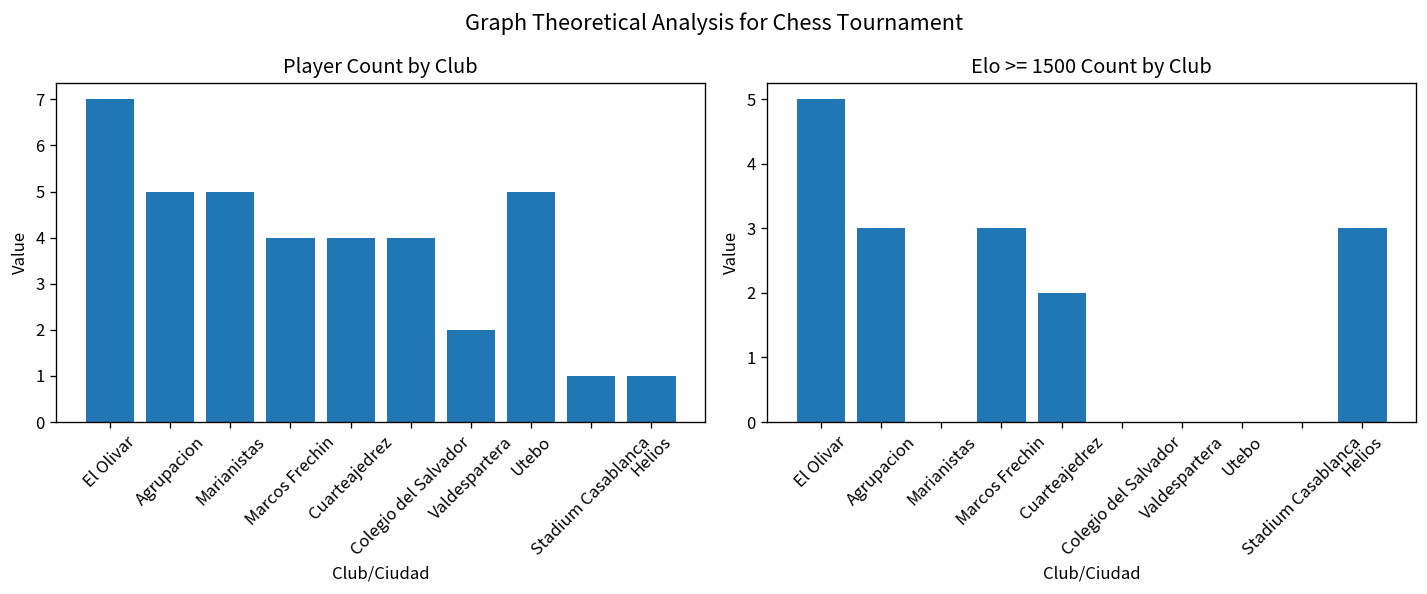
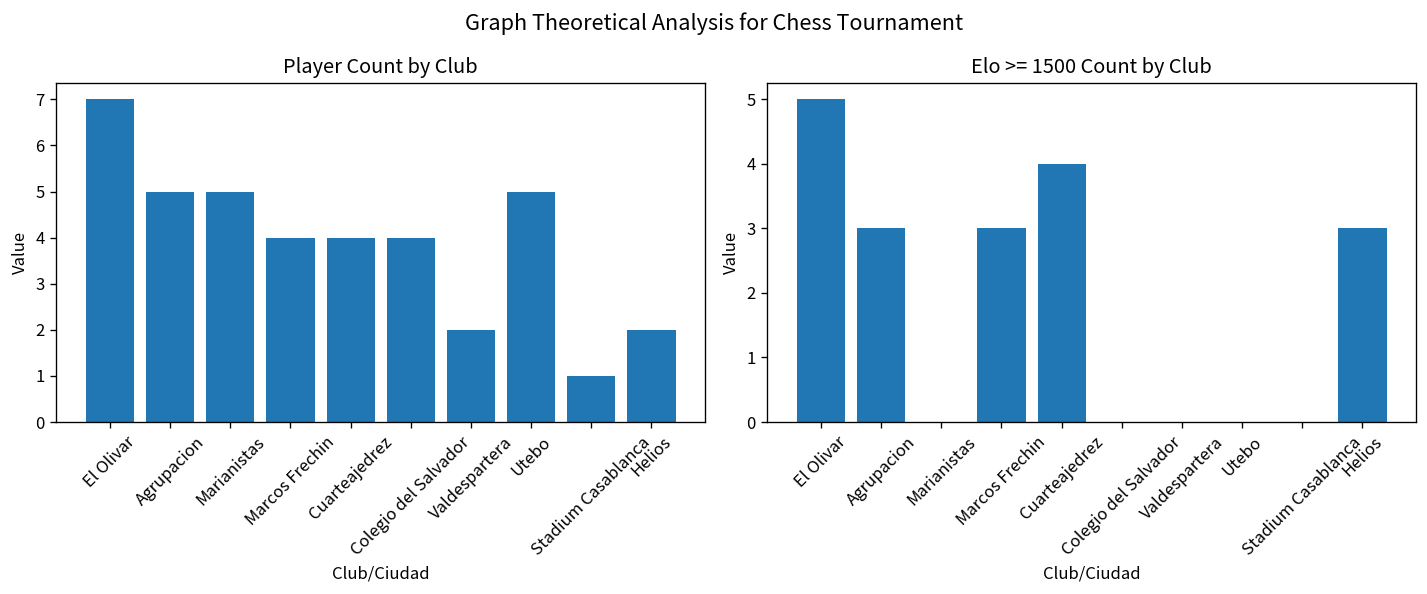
Player Count by Club, Helios: 1 -> 2
Elo >= 1500 Count by Club, Cuarteajedrez: 2 -> 4
